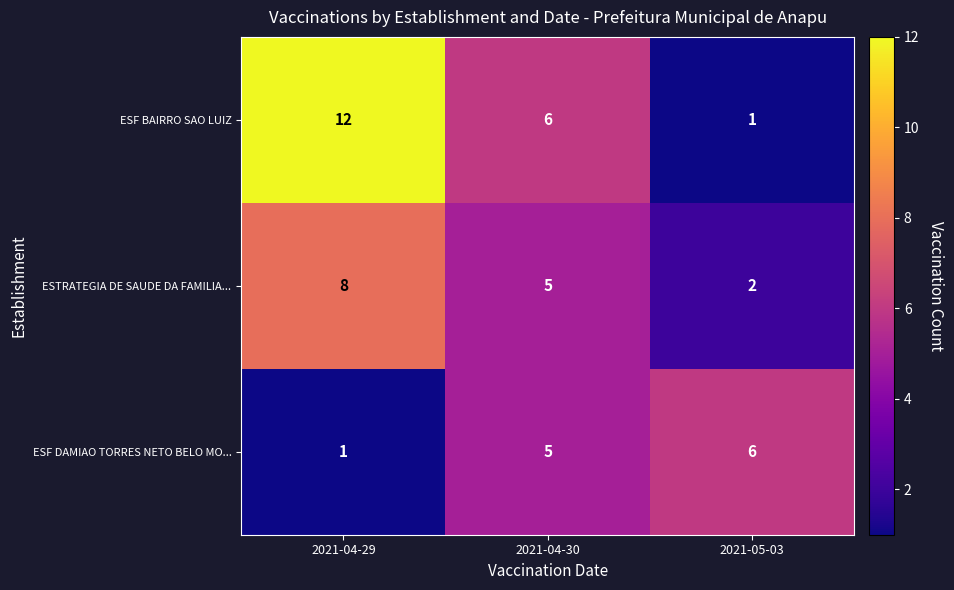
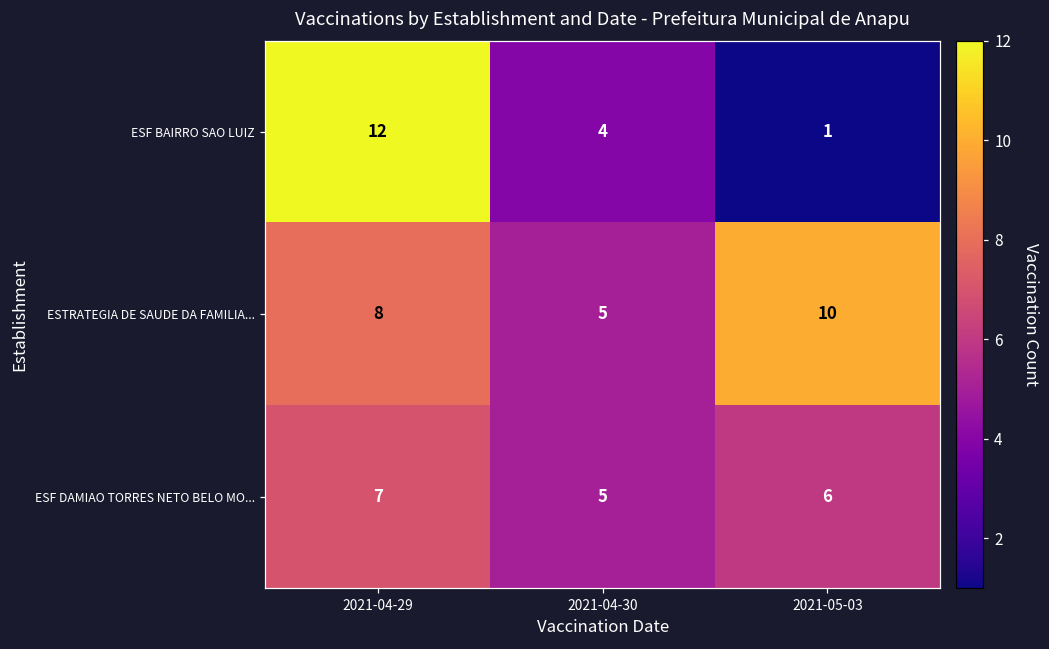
ESF BAIRRO SAO LUIZ, 2021-04-30: 6 -> 4
ESTRATEGIA DE SAUDE DA FAMILIA..., 2021-05-03: 2 -> 10
ESF DAMIAO TORRES NETO BELO MO..., 2021-04-29: 1 -> 7
